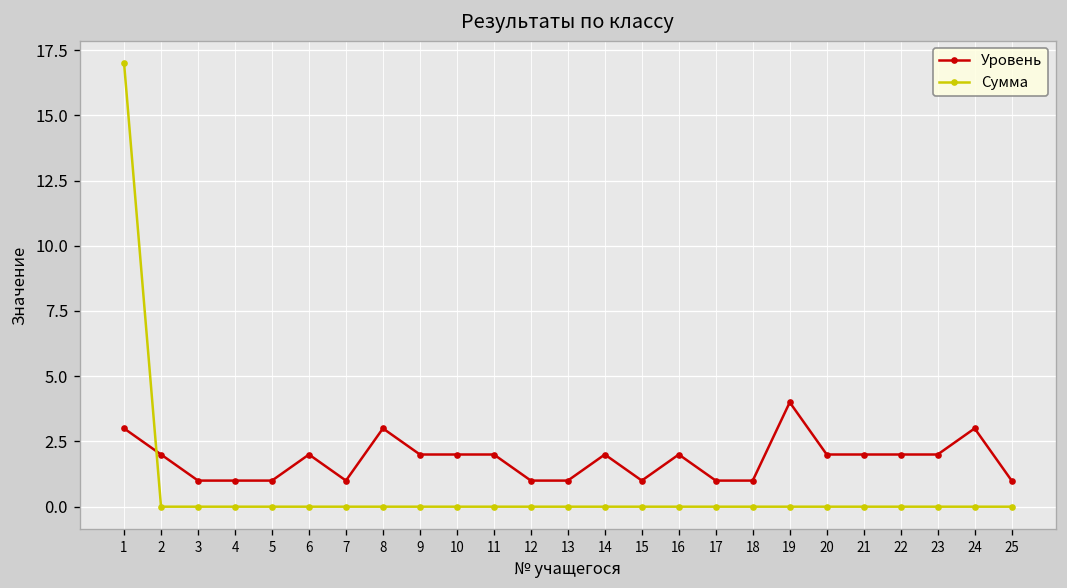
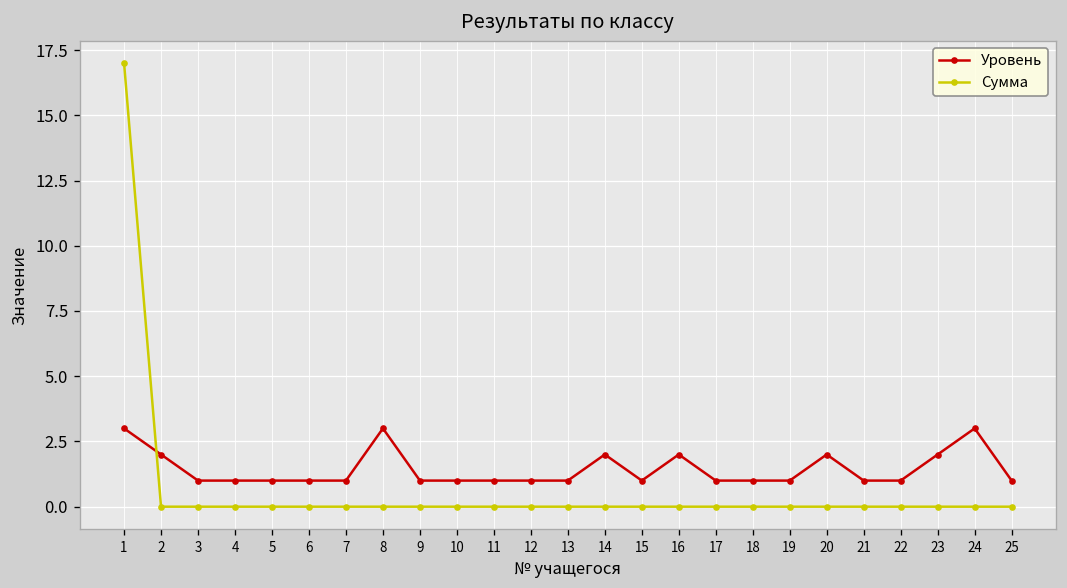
Уровень, 6: 2 -> 1
Уровень, 9: 2 -> 1
Уровень, 10: 2 -> 1
Уровень, 11: 2 -> 1
Уровень, 19: 4 -> 1
Уровень, 21: 2 -> 1
Уровень, 22: 2 -> 1
